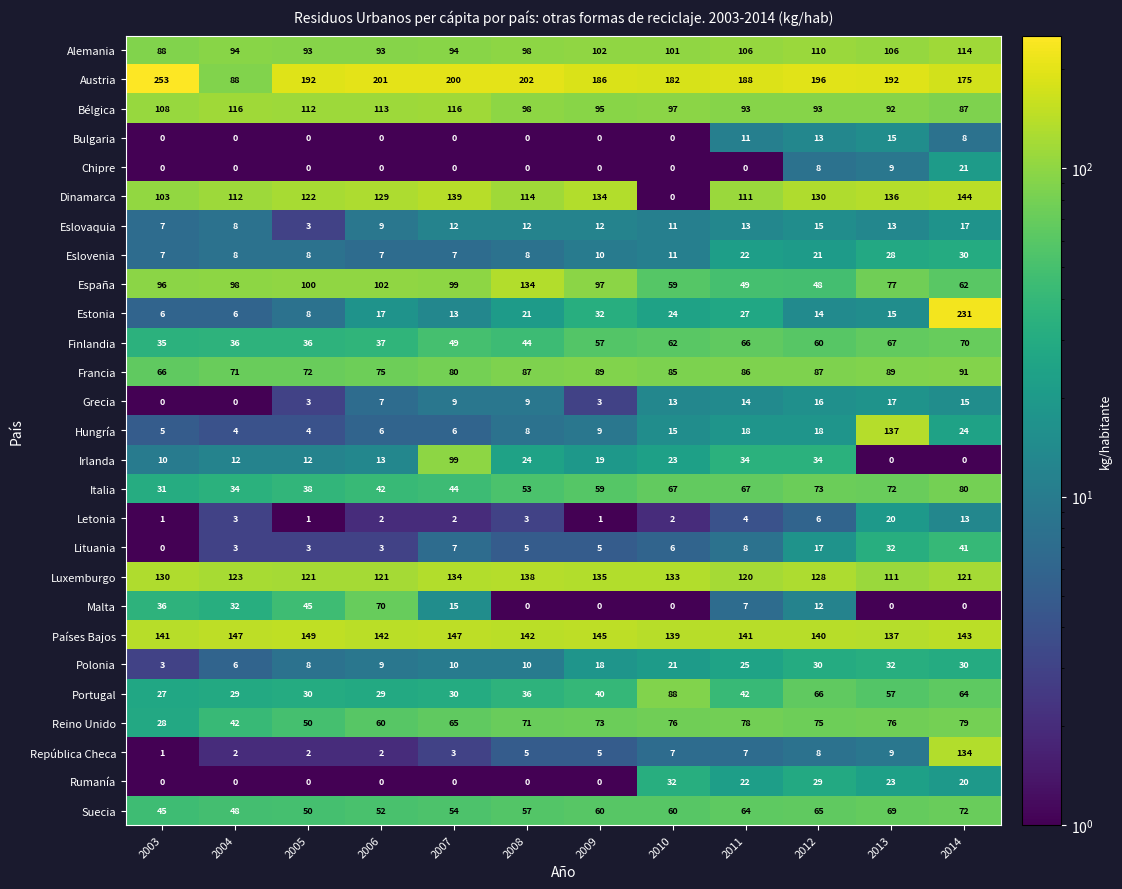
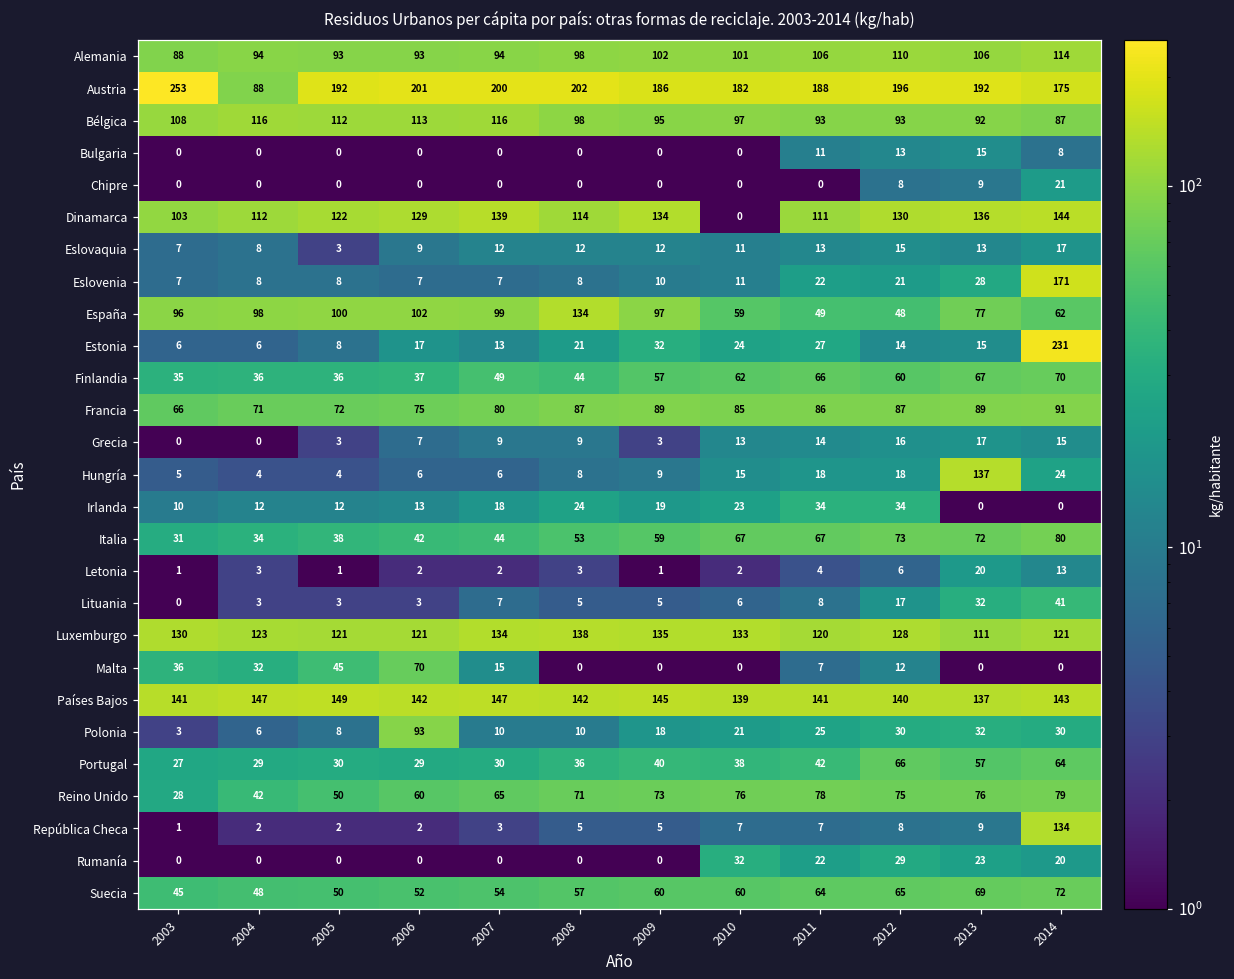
Eslovenia, 2014: 30 -> 171
Irlanda, 2007: 99 -> 18
Polonia, 2006: 9 -> 93
Portugal, 2010: 88 -> 38
